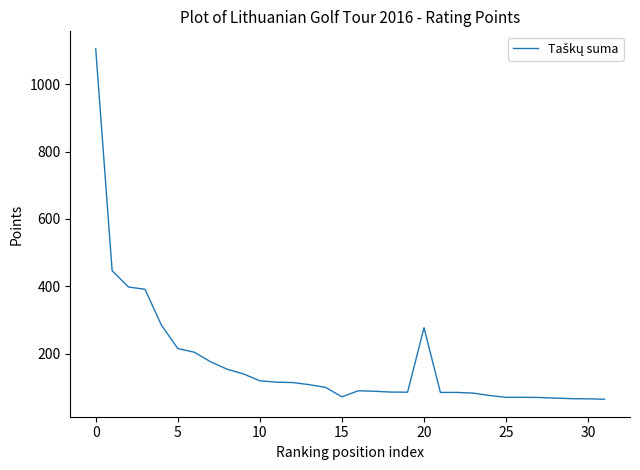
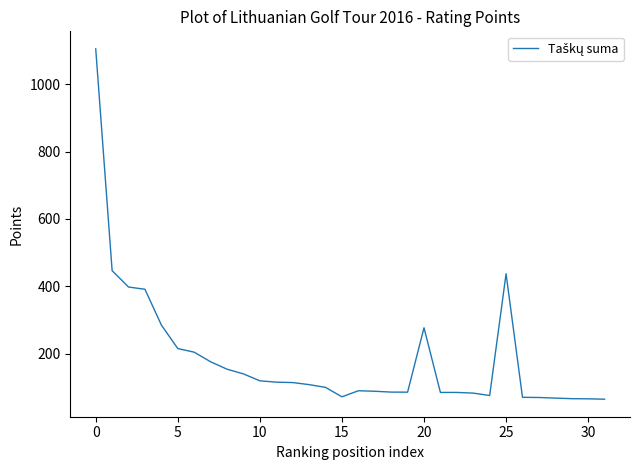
25: 70 -> 440
